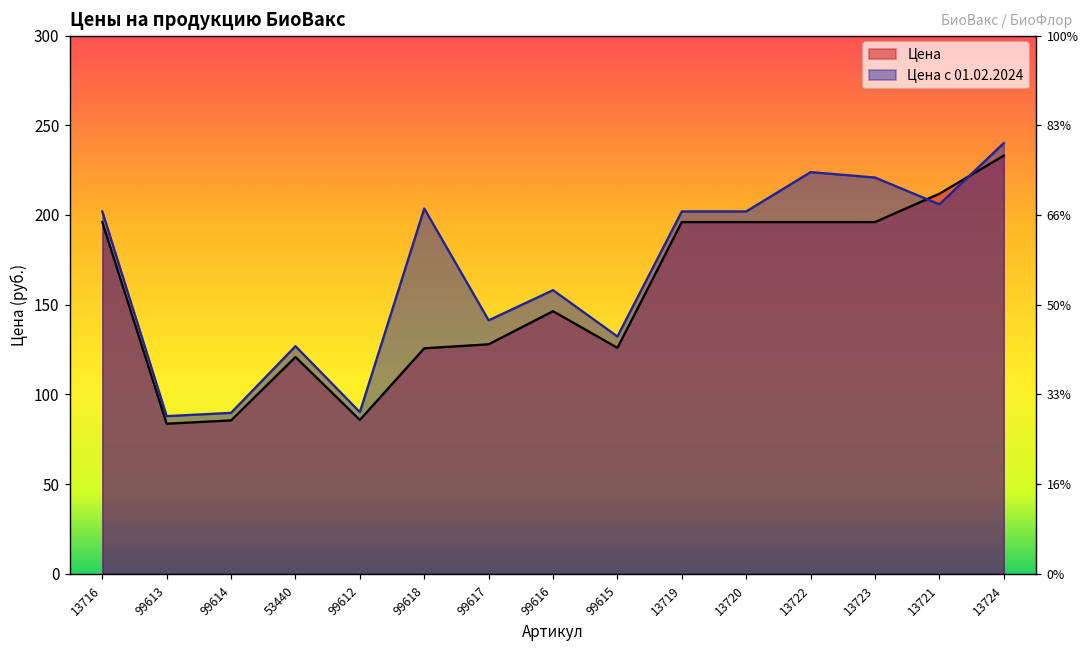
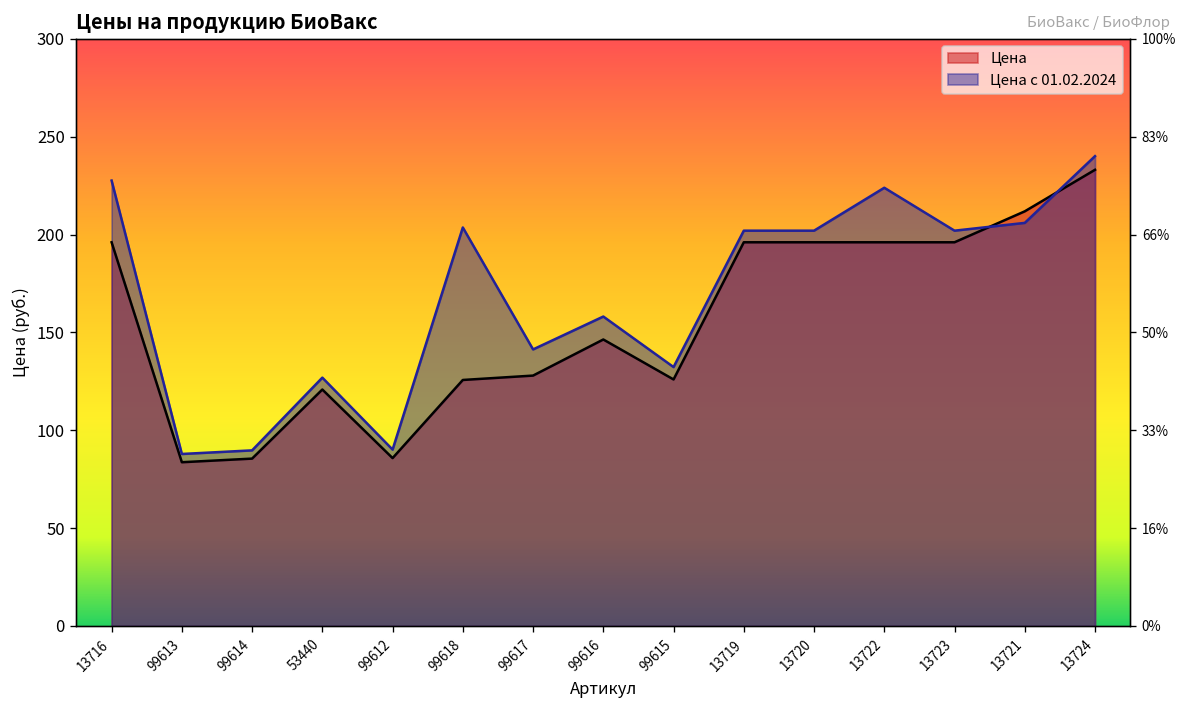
Цена с 01.02.2024, 13716: 202 -> 228
Цена с 01.02.2024, 13723: 221 -> 202
